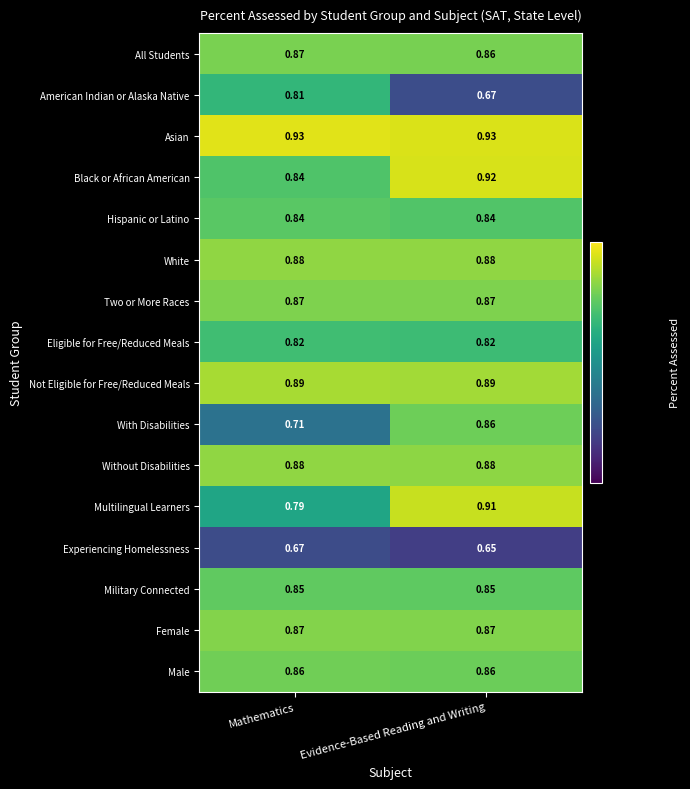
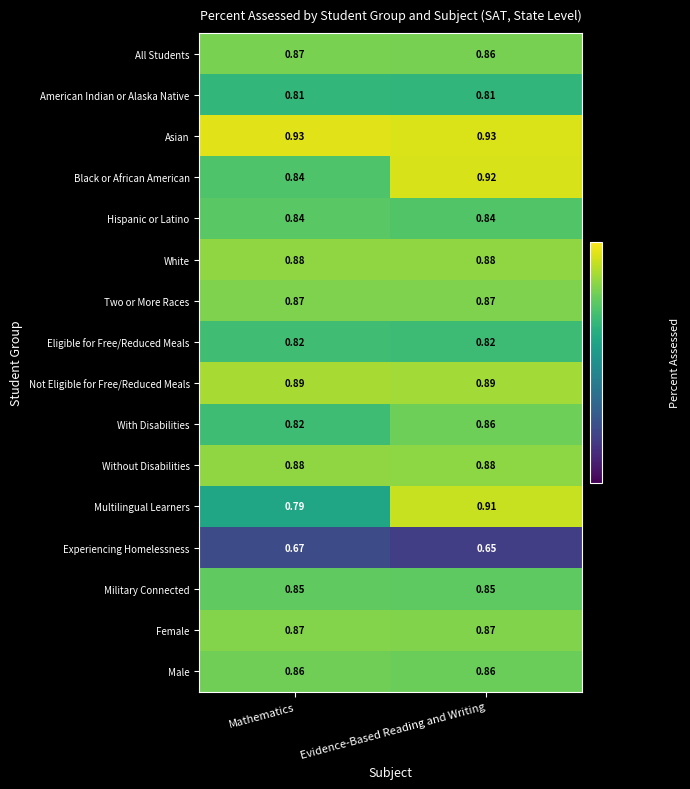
American Indian or Alaska Native, Evidence-Based Reading and Writing: 0.67 -> 0.81
With Disabilities, Mathematics: 0.71 -> 0.82
